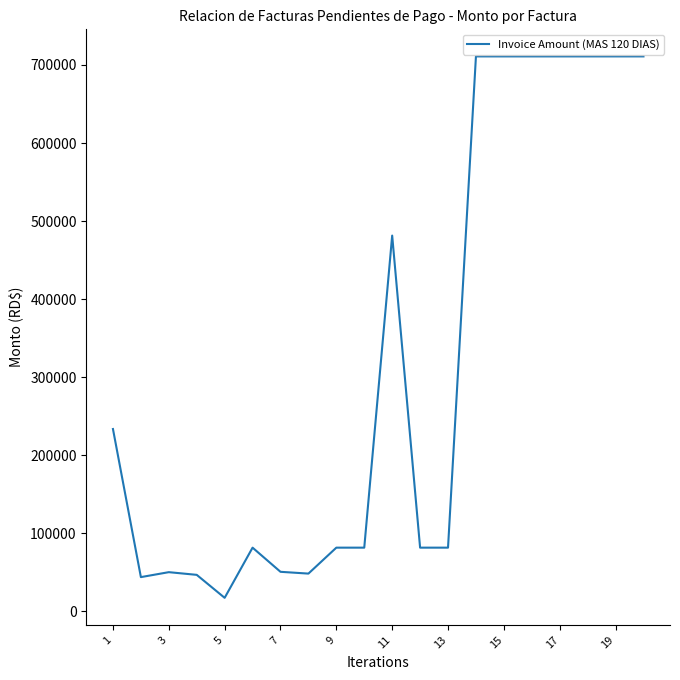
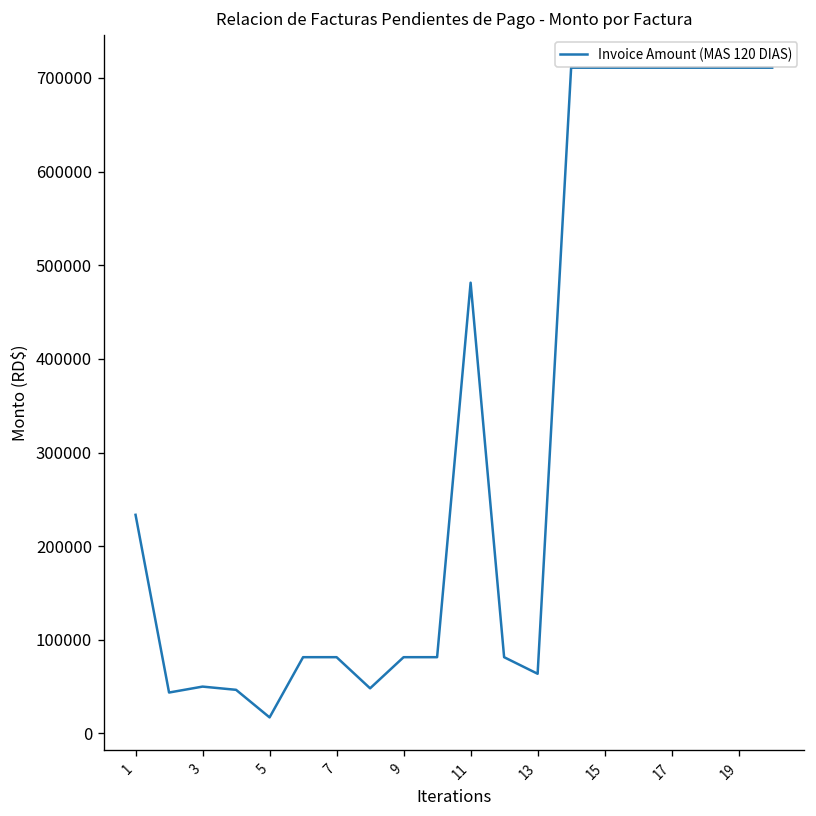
7: 50000 -> 80000
13: 80000 -> 60000
